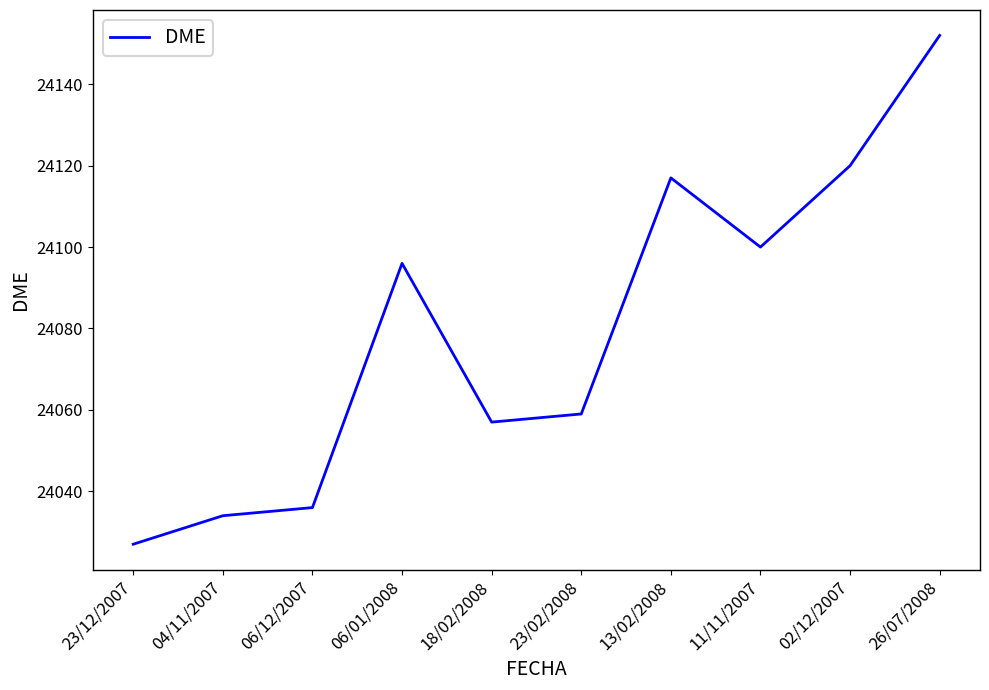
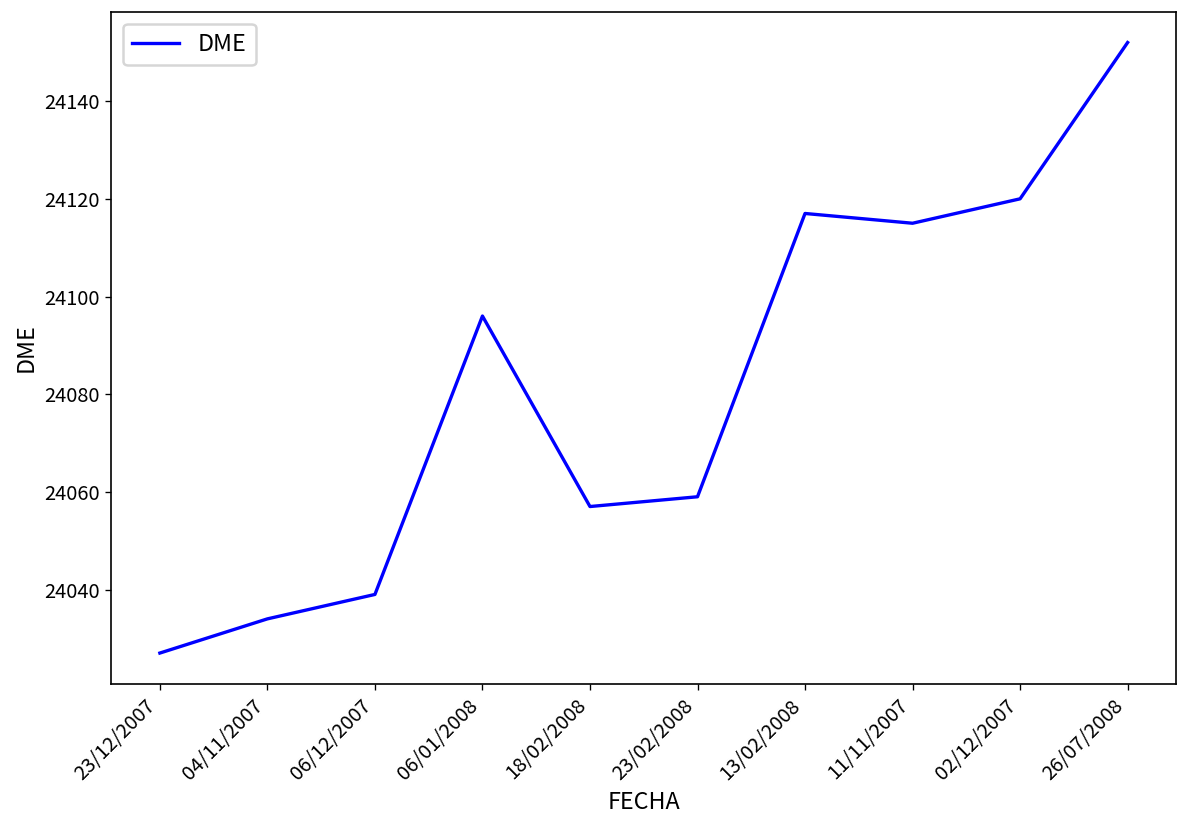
06/12/2007: 24036 -> 24039
11/11/2007: 24100 -> 24115
